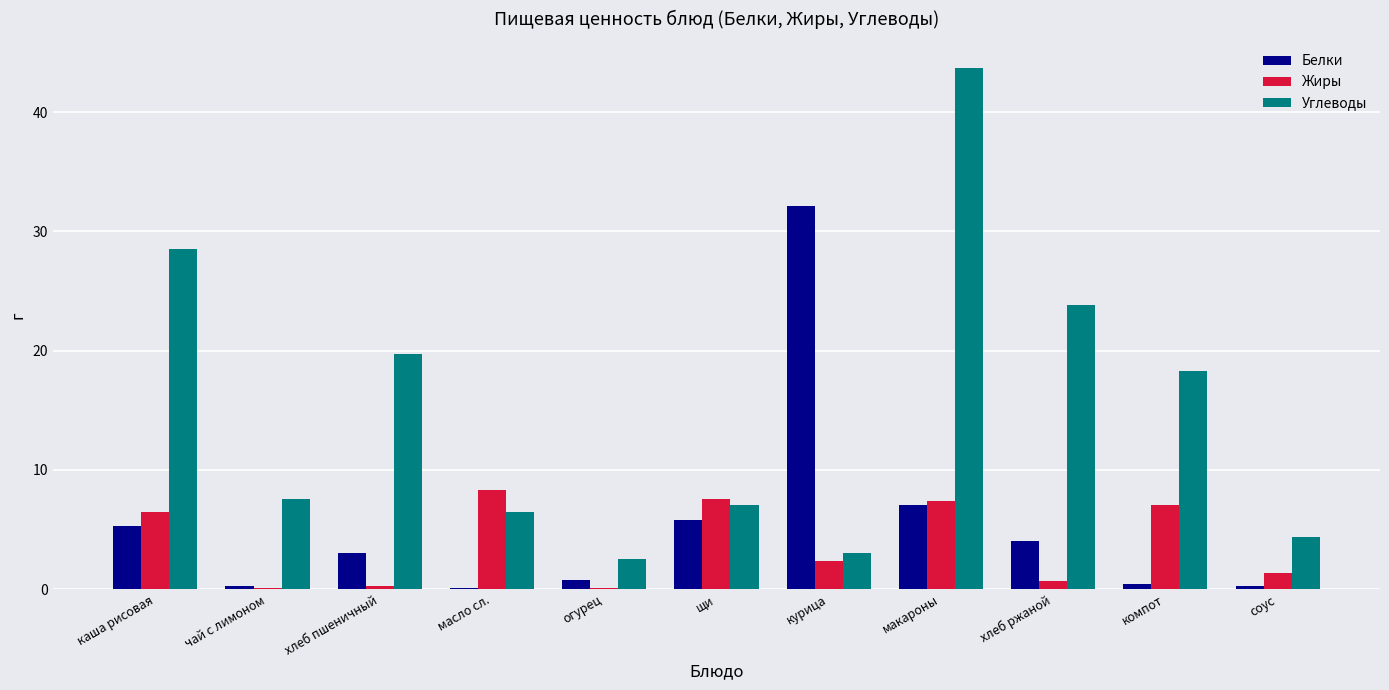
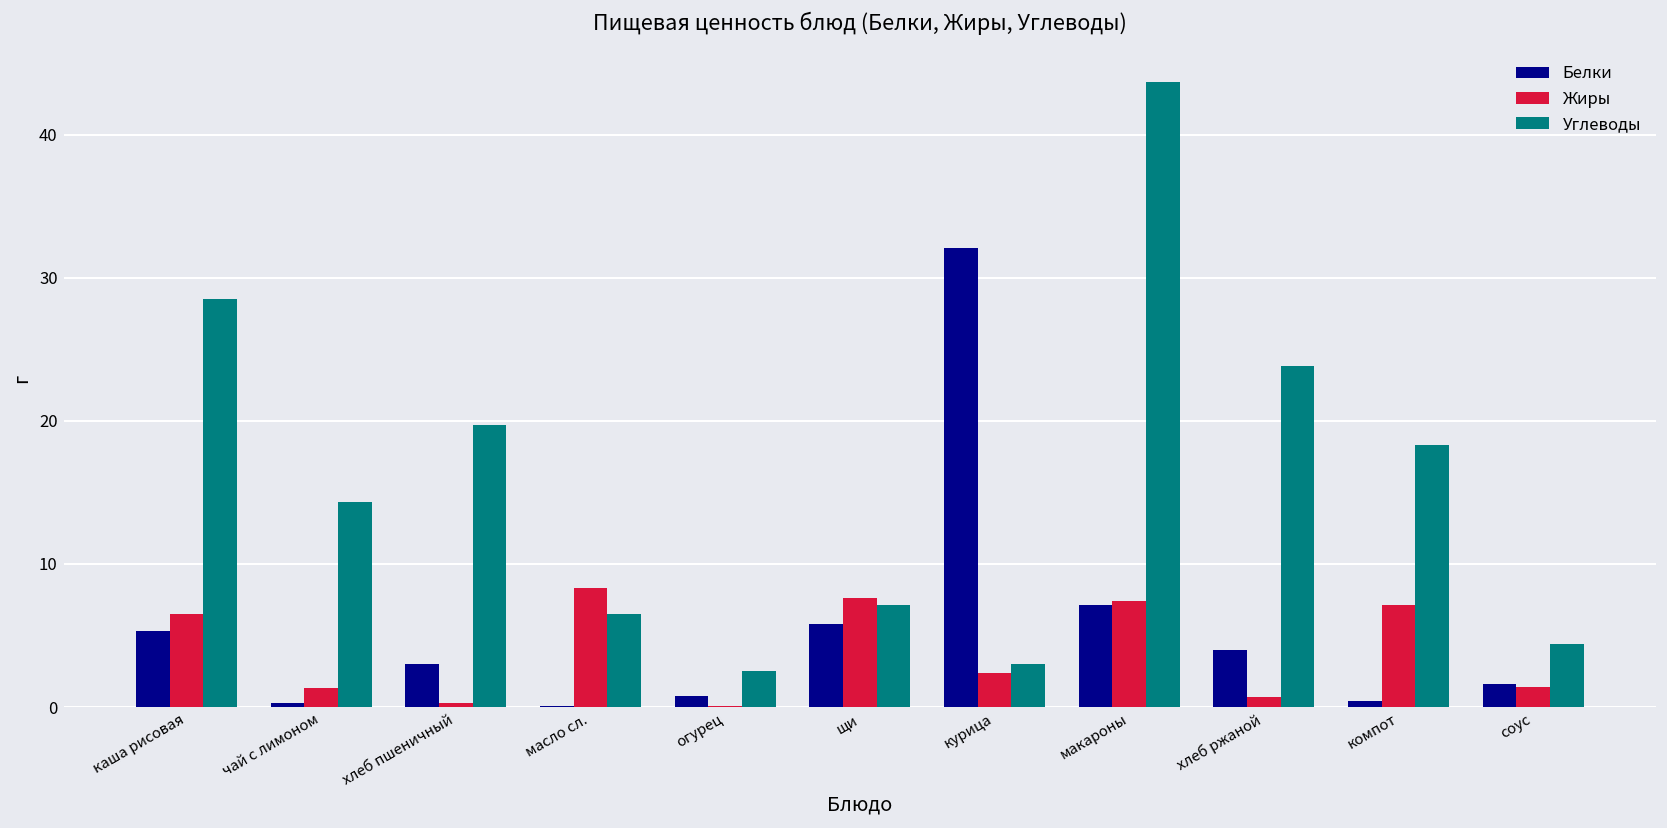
Жиры, чай с лимоном: 0.1 -> 1.3
Углеводы, чай с лимоном: 7.6 -> 14.3
Белки, соус: 0.3 -> 1.6
